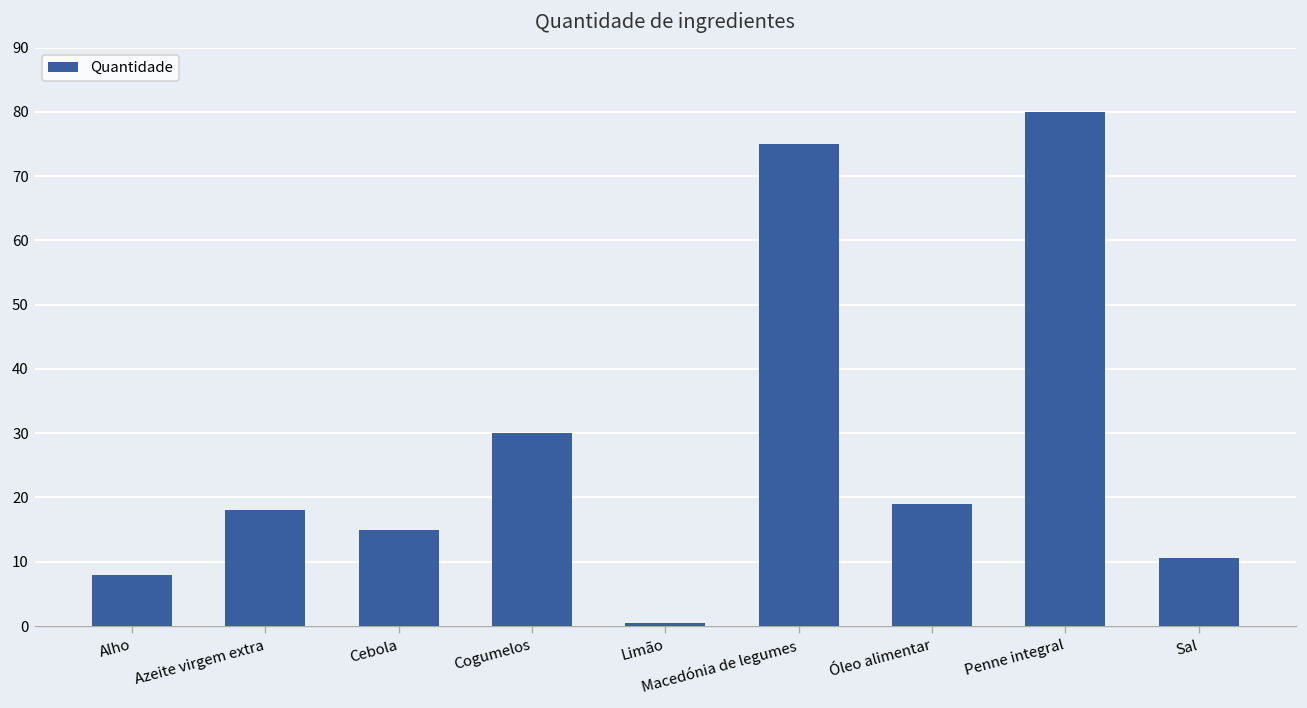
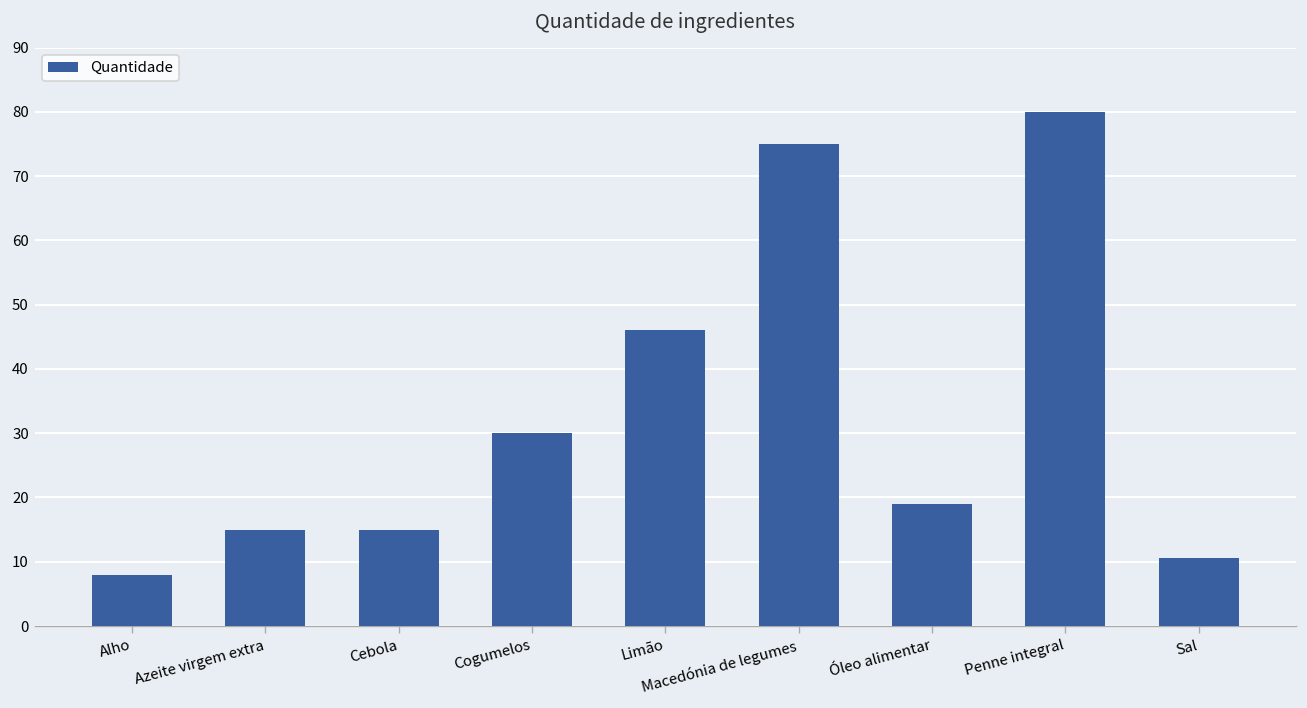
Azeite virgem extra: 18 -> 15
Limão: 1 -> 46
